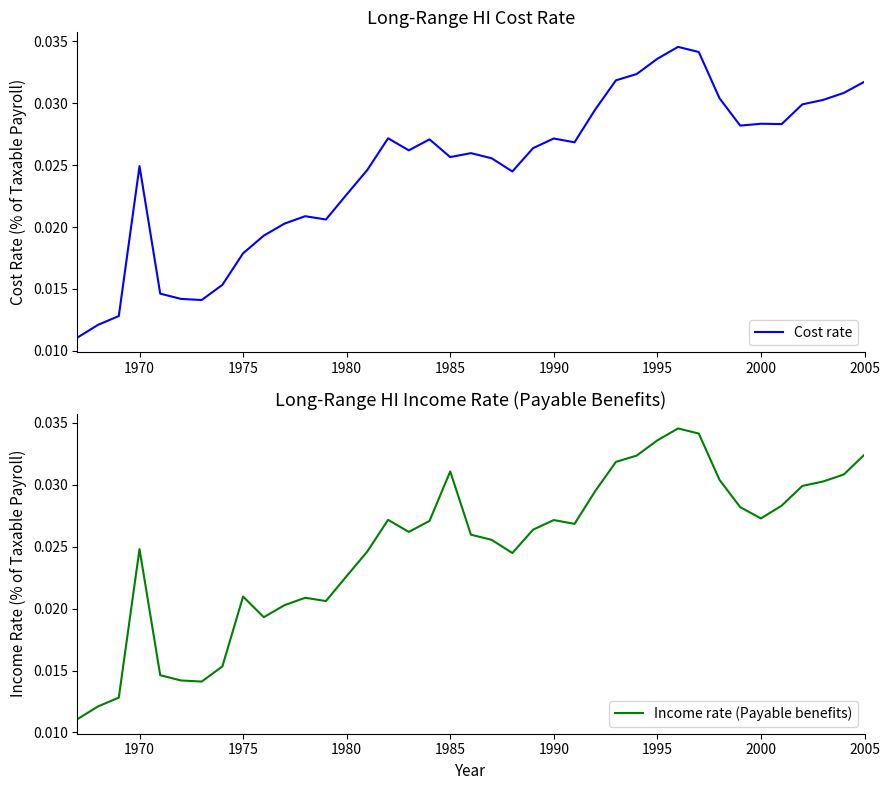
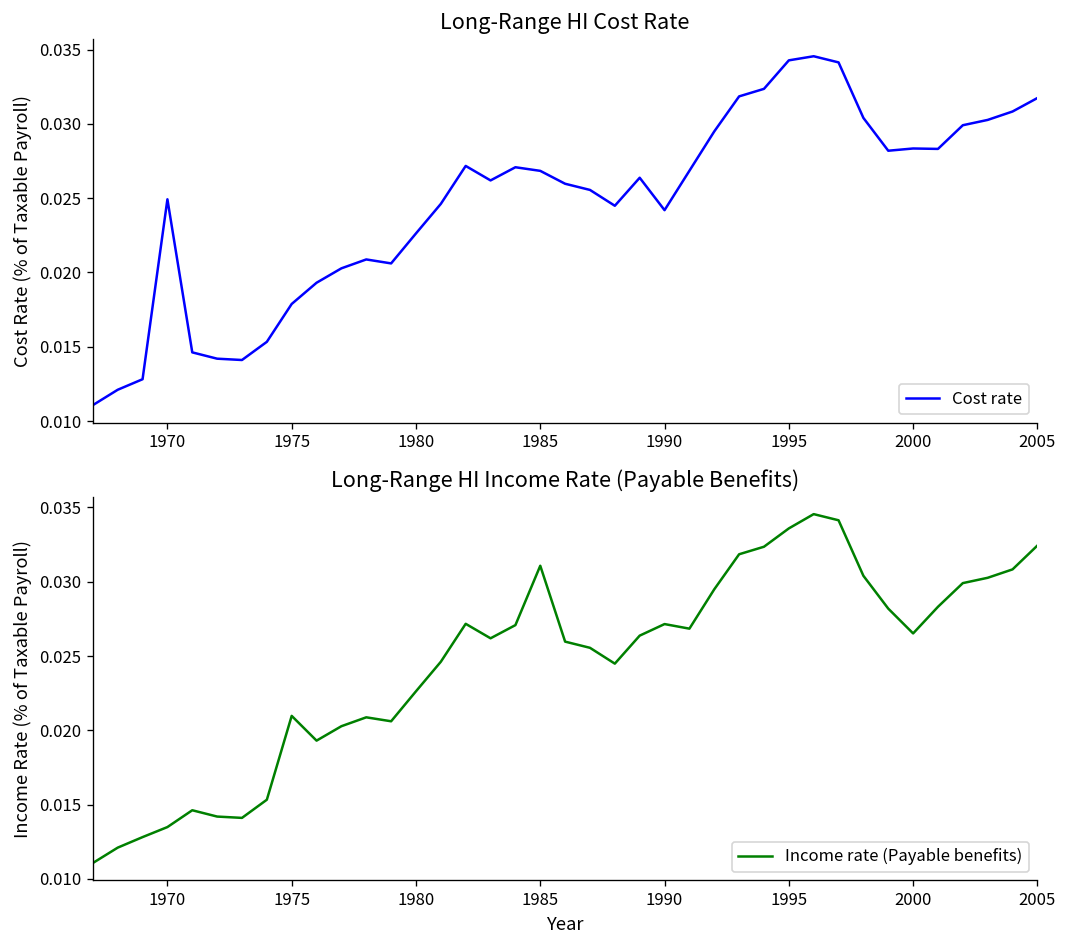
Long-Range HI Cost Rate, 1985: 0.0257 -> 0.0268
Long-Range HI Cost Rate, 1990: 0.0272 -> 0.0242
Long-Range HI Cost Rate, 1995: 0.0336 -> 0.0343
Long-Range HI Income Rate (Payable Benefits), 1970: 0.0248 -> 0.0135
Long-Range HI Income Rate (Payable Benefits), 2000: 0.0273 -> 0.0265
